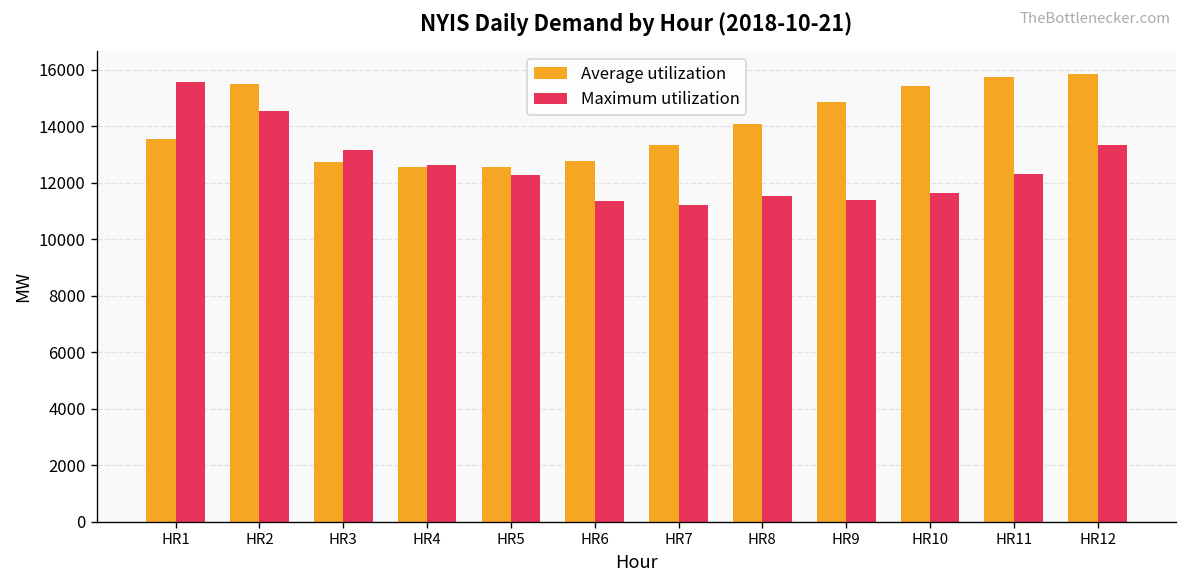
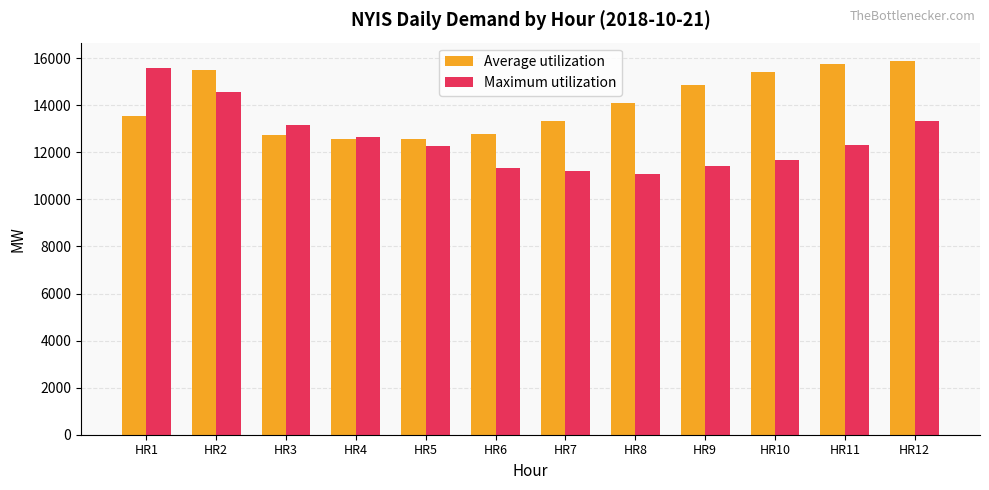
Maximum utilization, HR8: 11600 -> 11100
